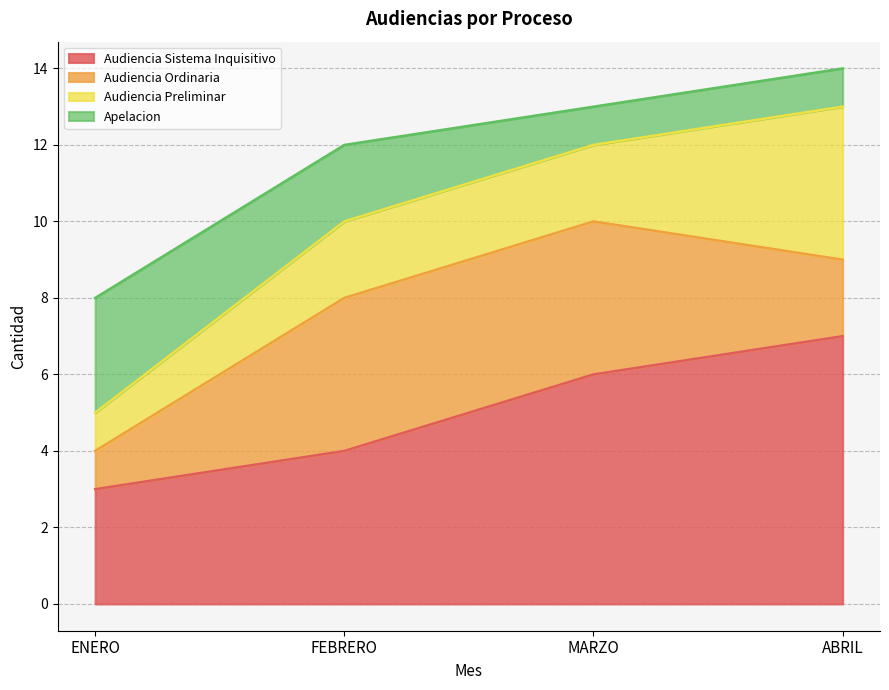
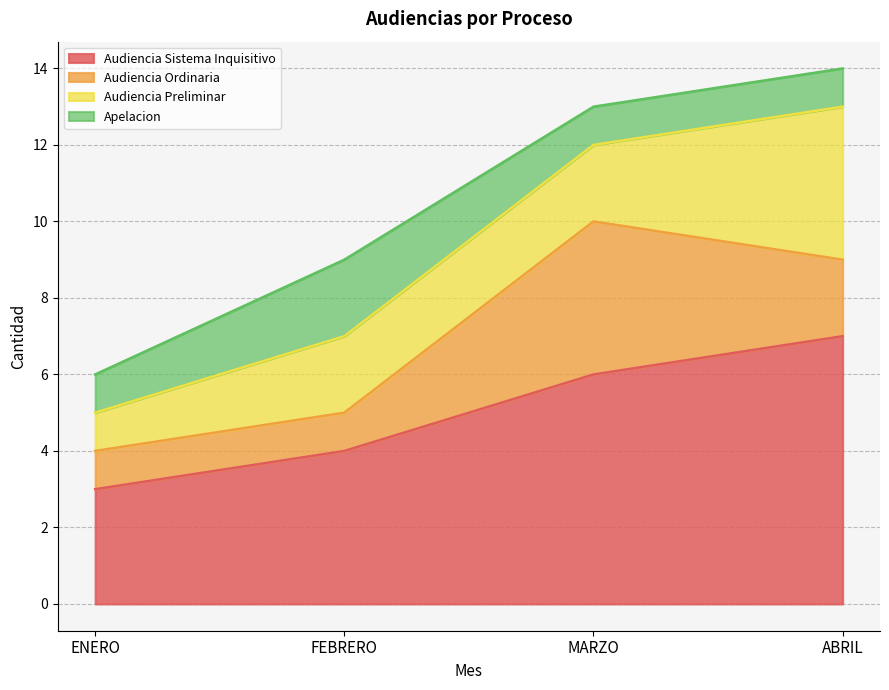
Apelacion, ENERO: 3 -> 1
Audiencia Ordinaria, FEBRERO: 4 -> 1
